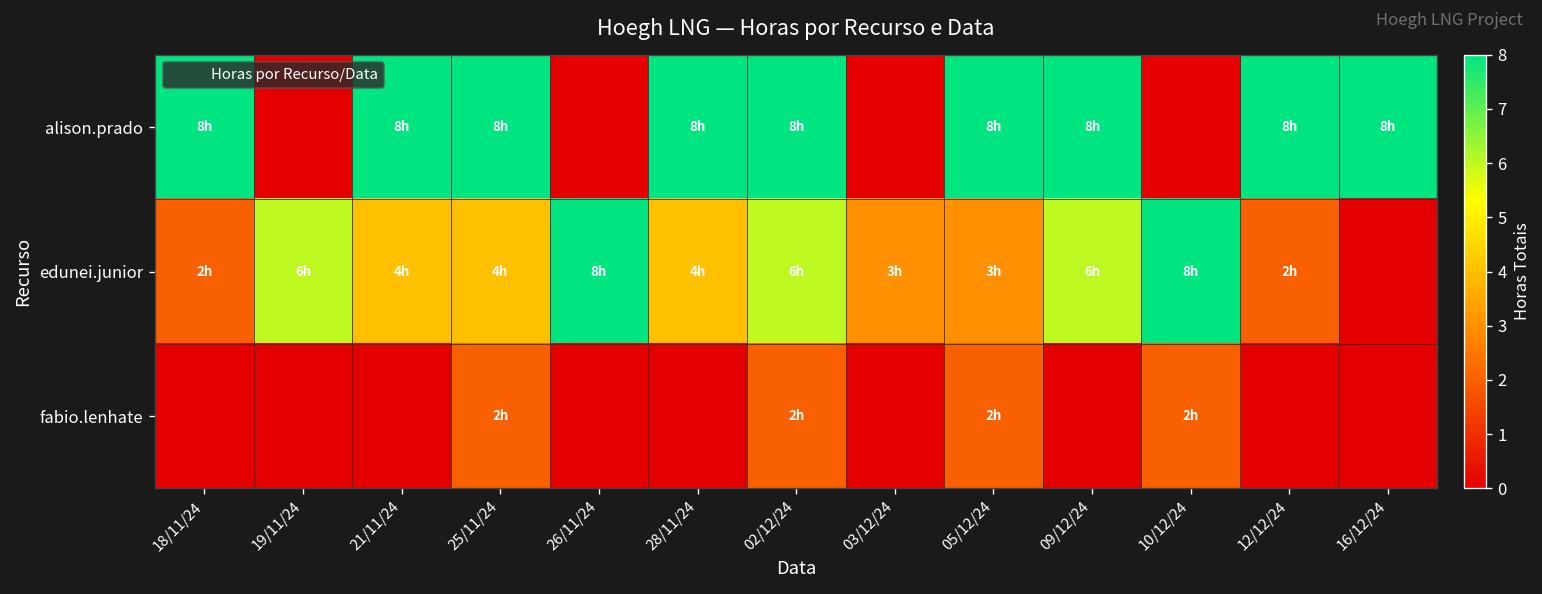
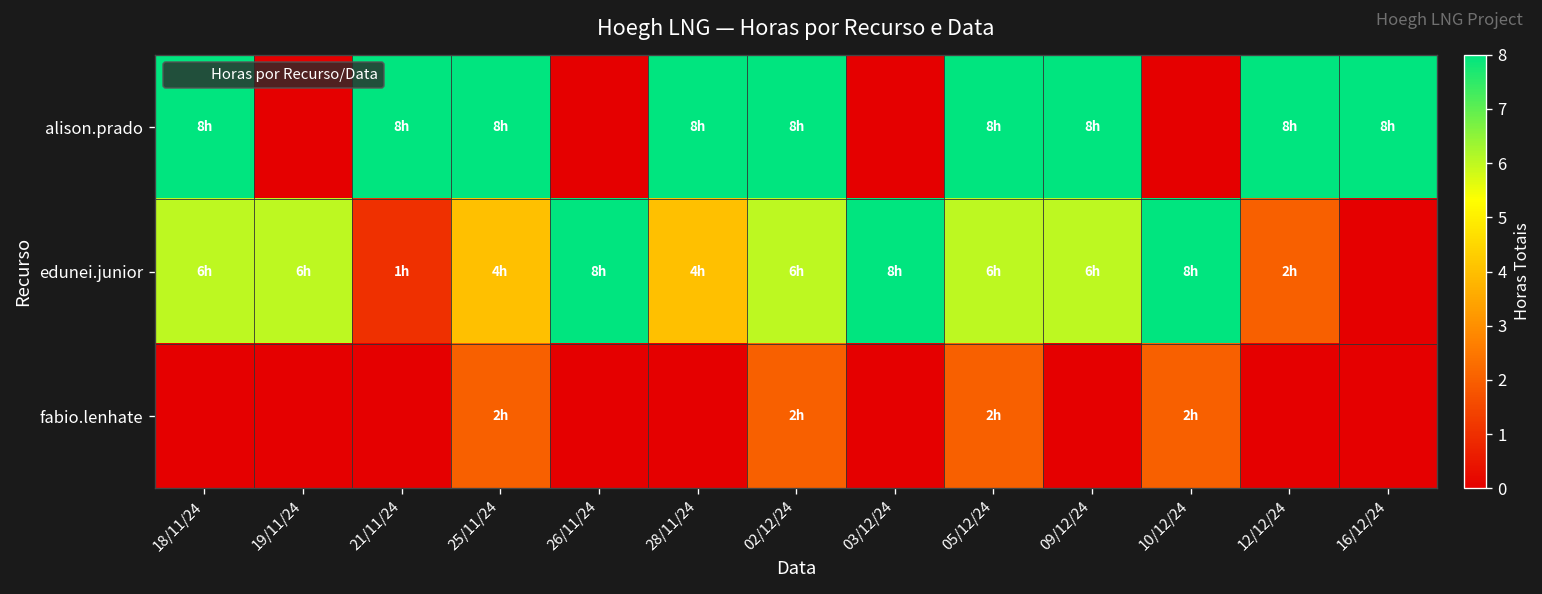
edunei.junior, 18/11/24: 2h -> 6h
edunei.junior, 21/11/24: 4h -> 1h
edunei.junior, 03/12/24: 3h -> 8h
edunei.junior, 05/12/24: 3h -> 6h
